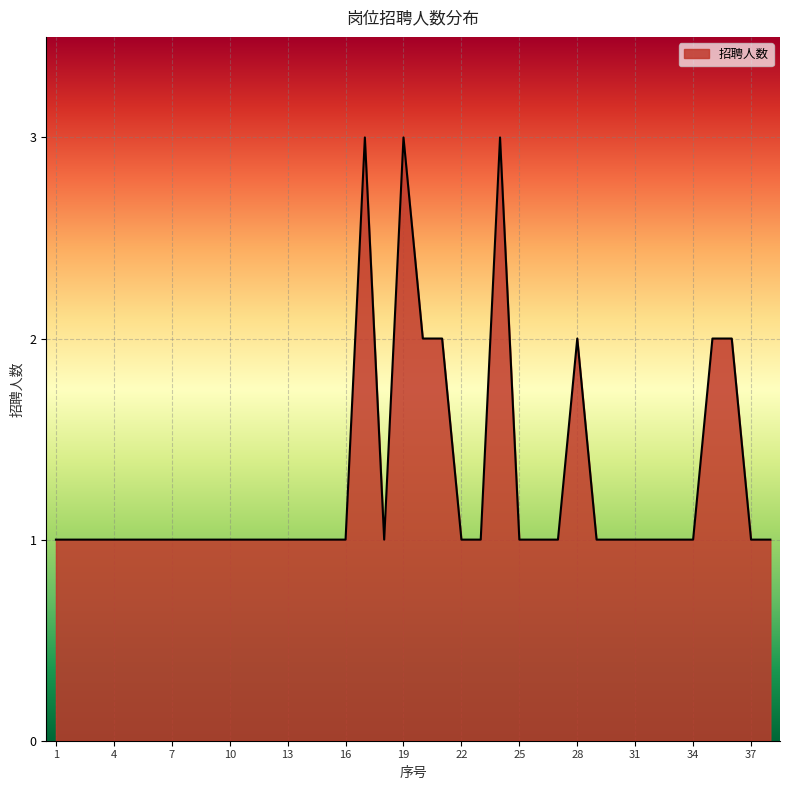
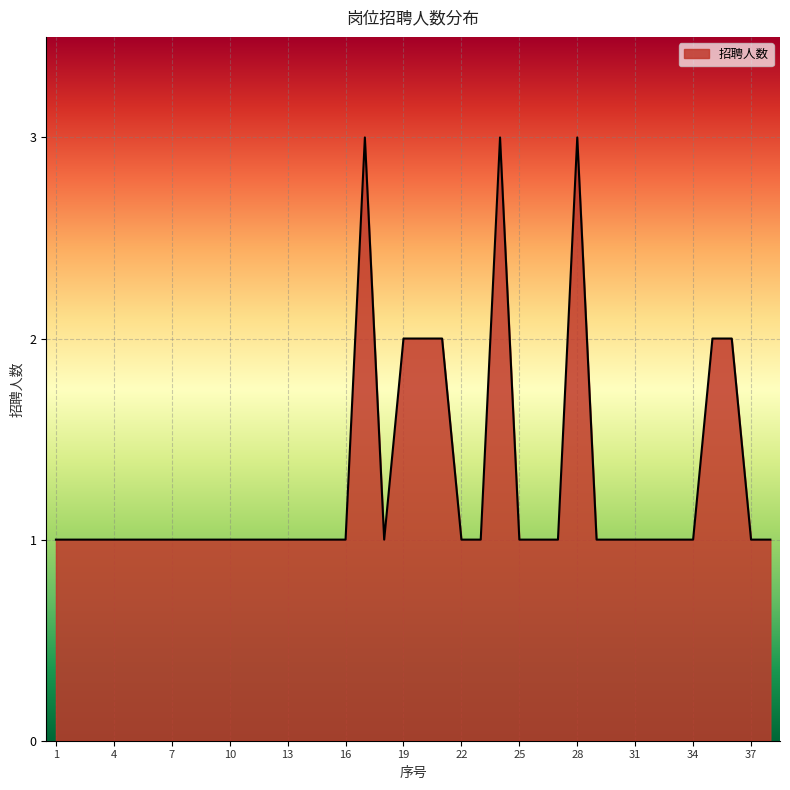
19: 3 -> 2
28: 2 -> 3
